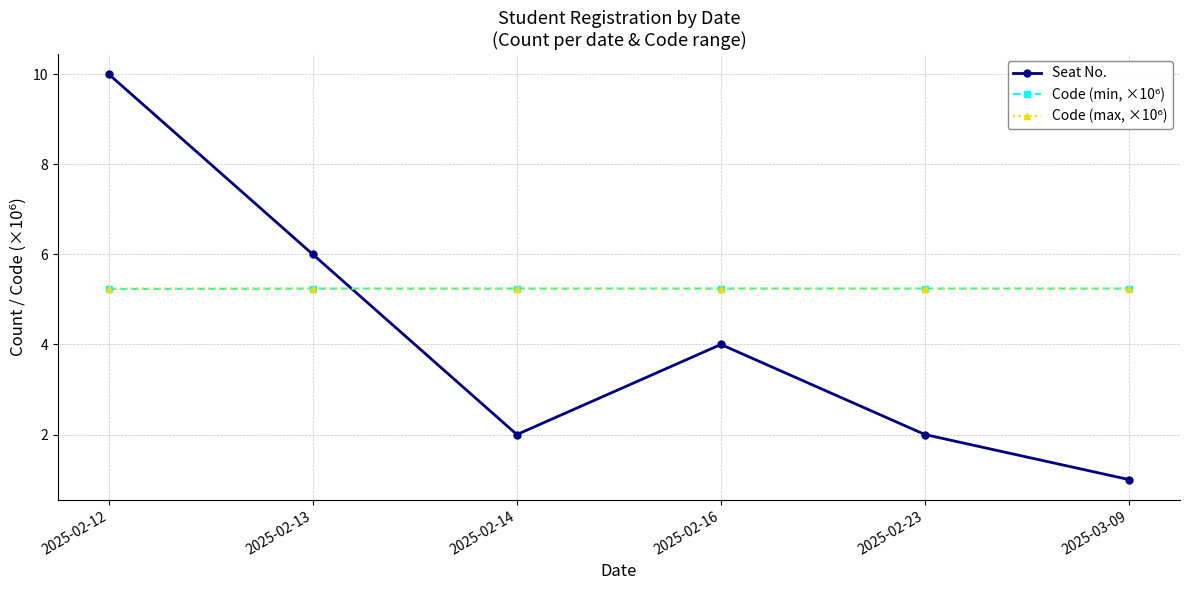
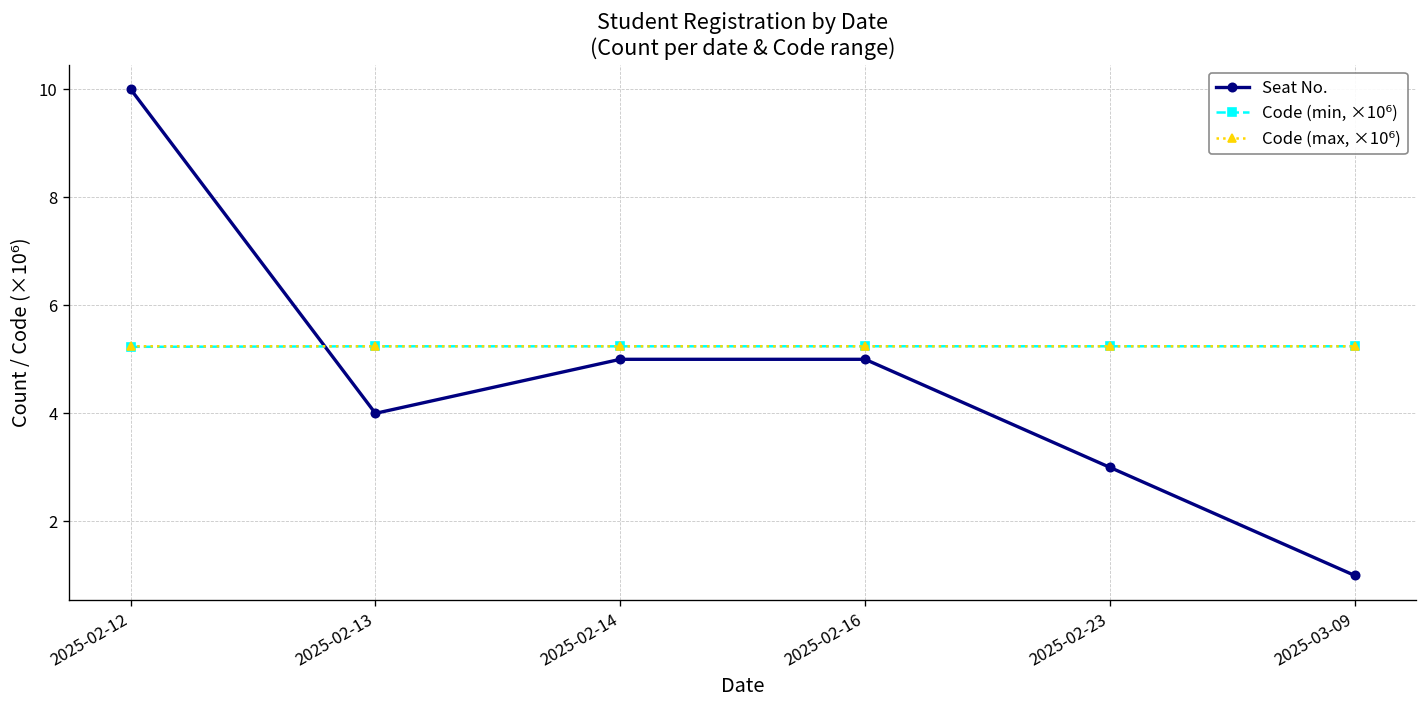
Seat No., 2025-02-13: 6 -> 4
Seat No., 2025-02-14: 2 -> 5
Seat No., 2025-02-16: 4 -> 5
Seat No., 2025-02-23: 2 -> 3
